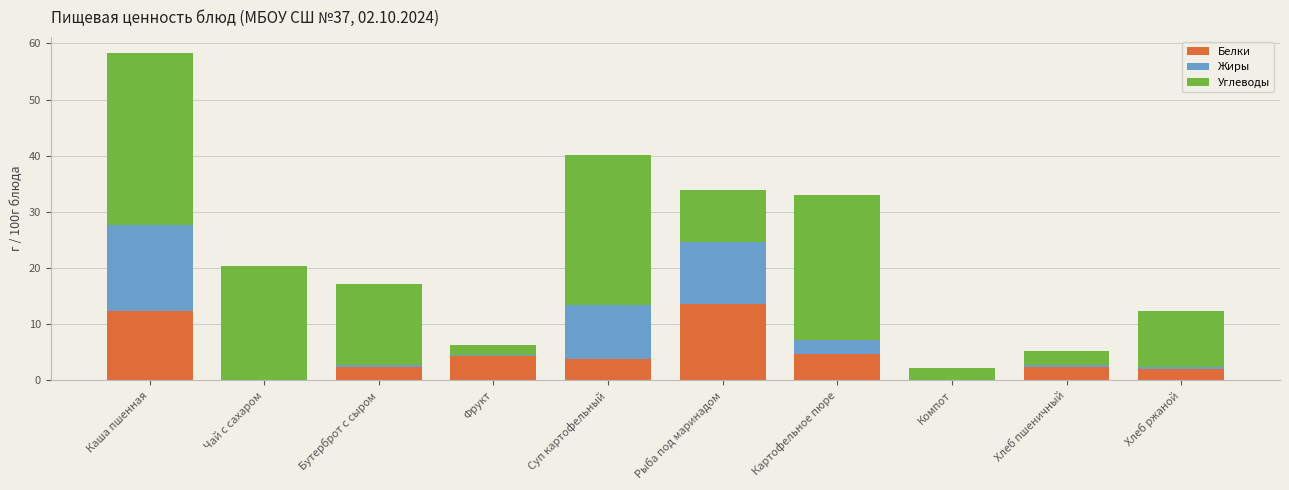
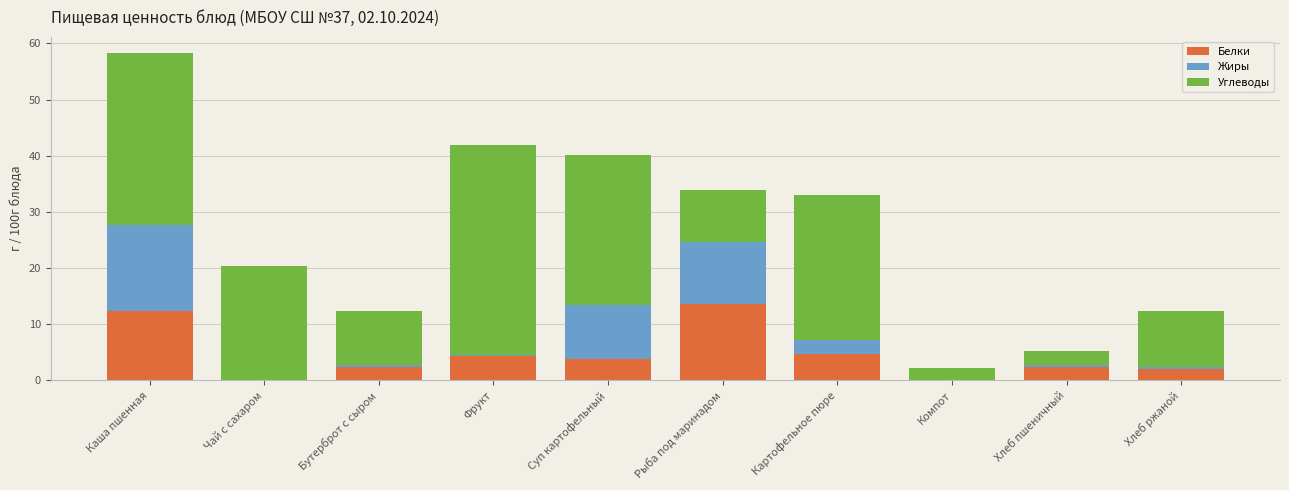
Углеводы, Бутерброт с сыром: 14 -> 10
Углеводы, Фрукт: 2 -> 38
